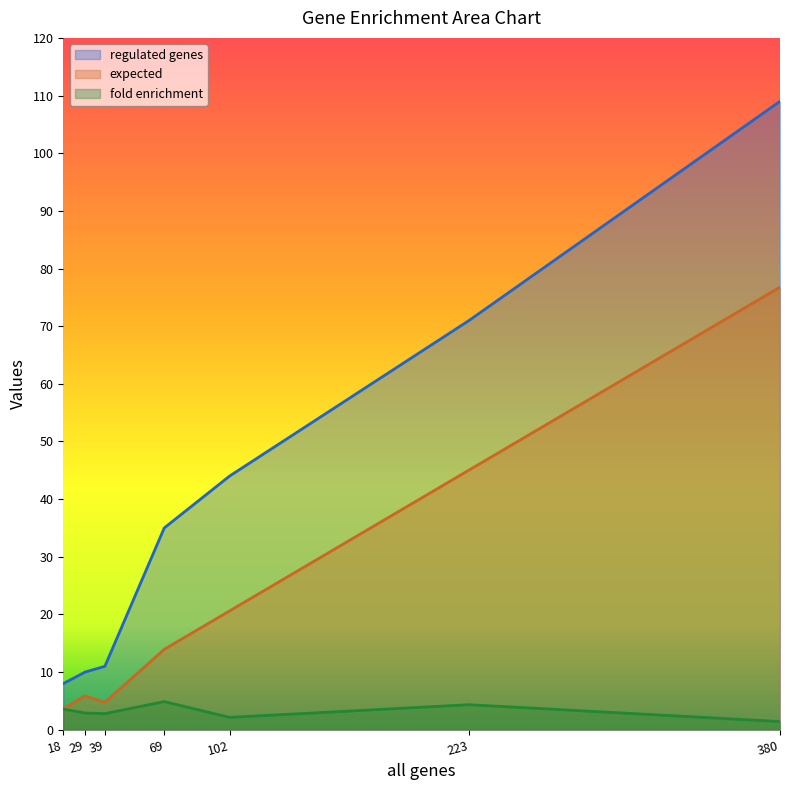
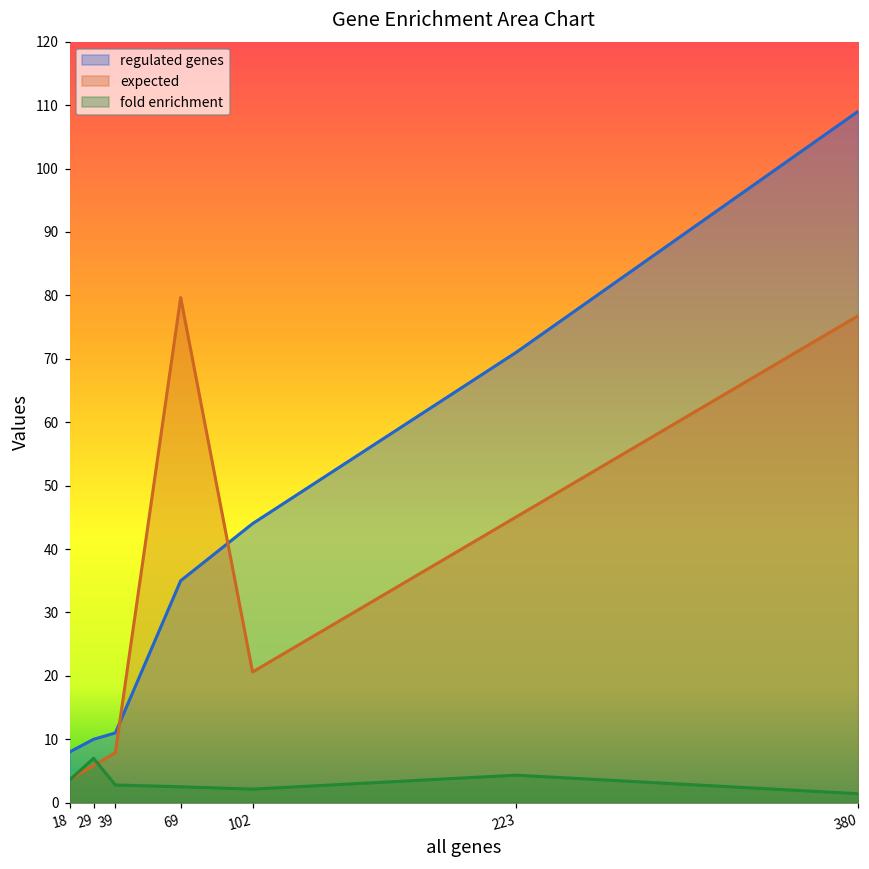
fold enrichment, 29: 3 -> 7
expected, 39: 5 -> 8
expected, 69: 14 -> 80
fold enrichment, 69: 5 -> 3
